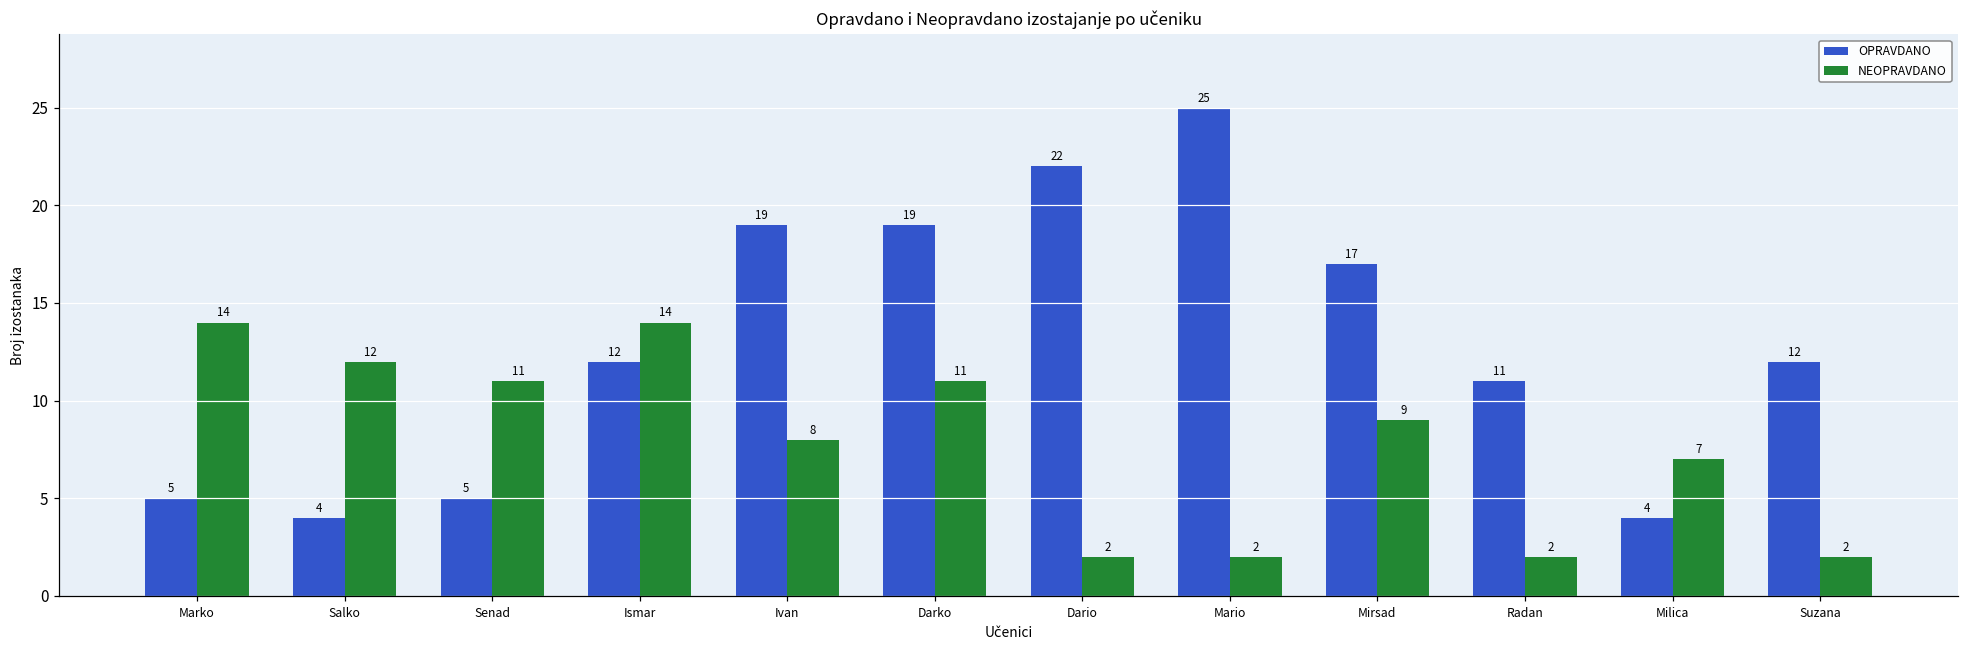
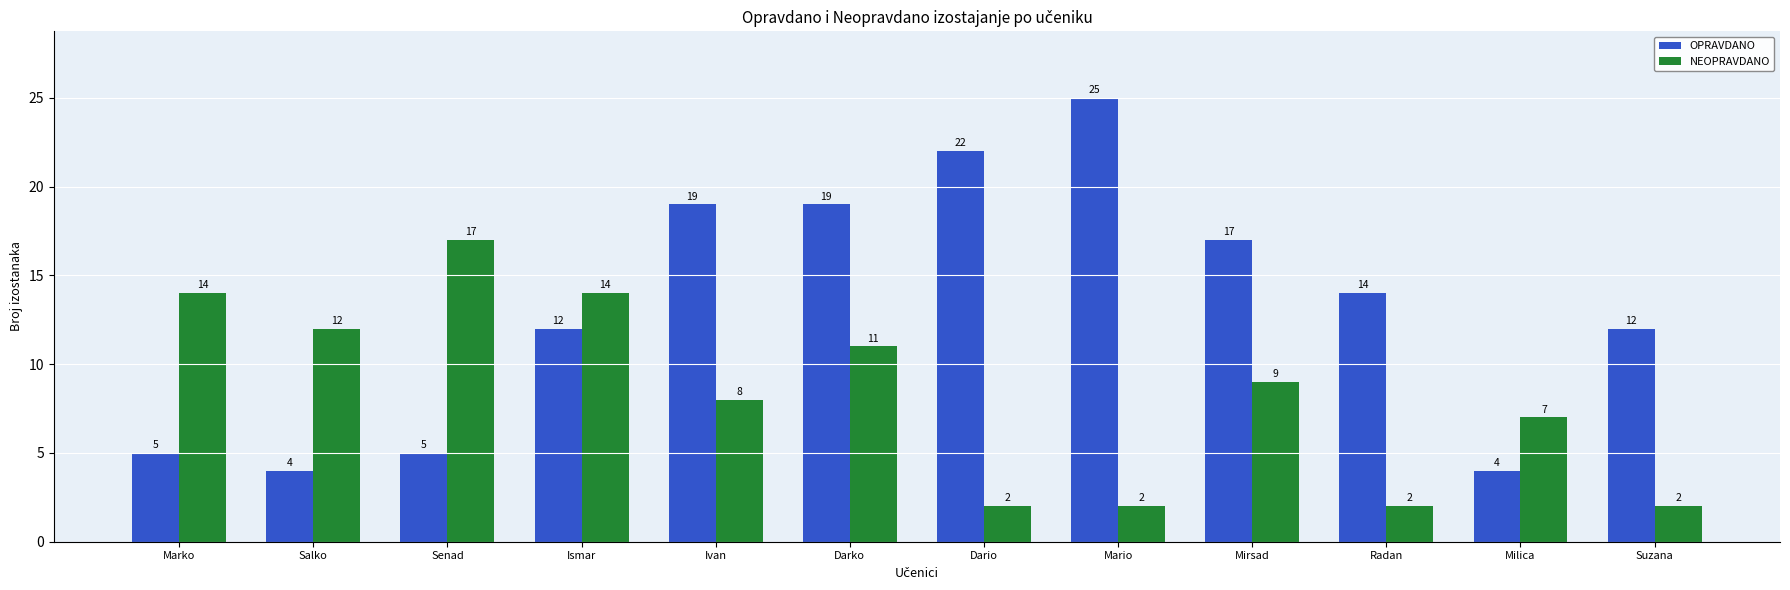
NEOPRAVDANO, Senad: 11 -> 17
OPRAVDANO, Radan: 11 -> 14
